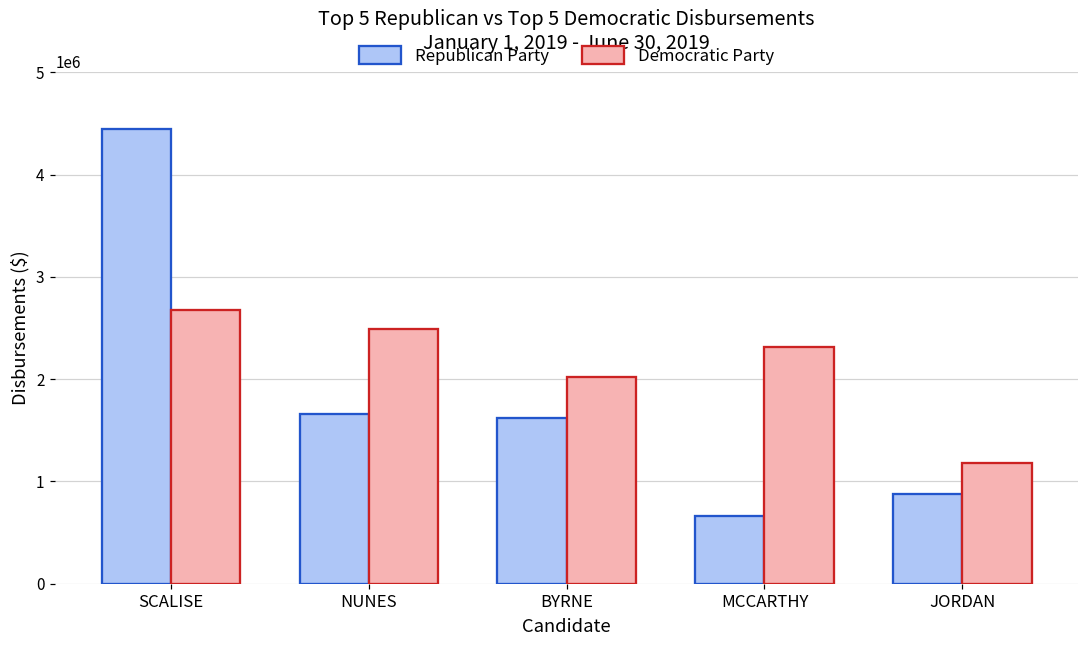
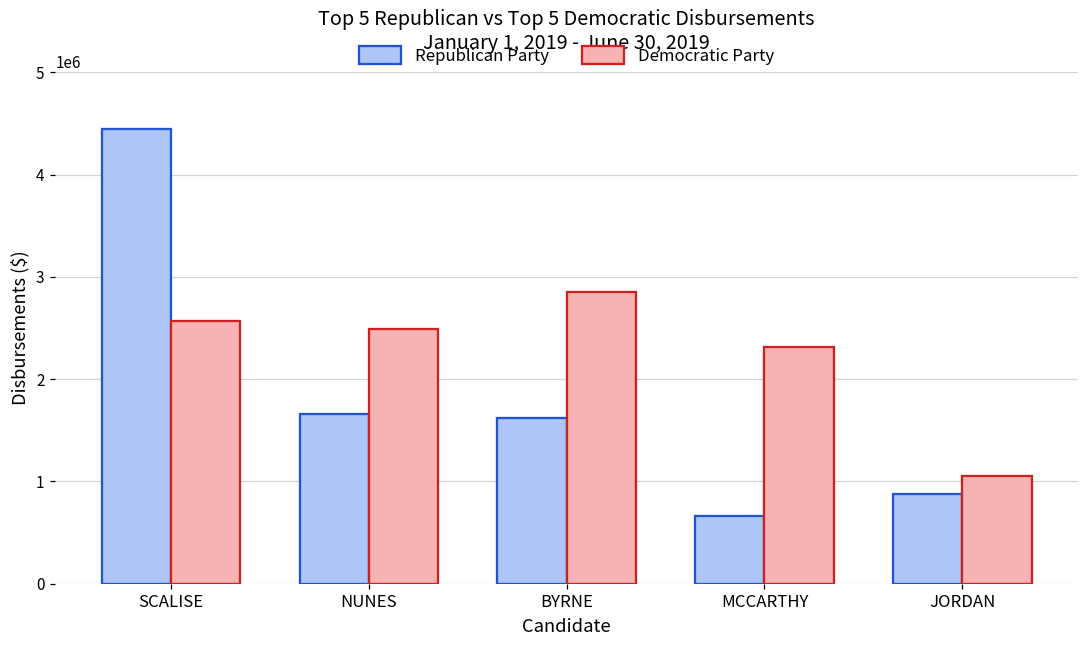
Democratic Party, SCALISE: 2700000 -> 2600000
Democratic Party, BYRNE: 2000000 -> 2800000
Democratic Party, JORDAN: 1200000 -> 1100000
